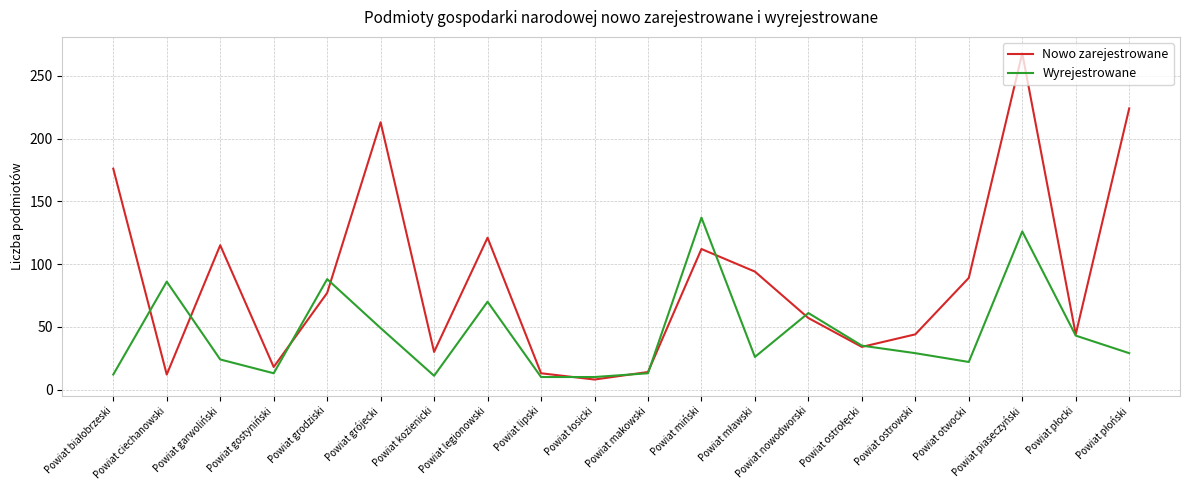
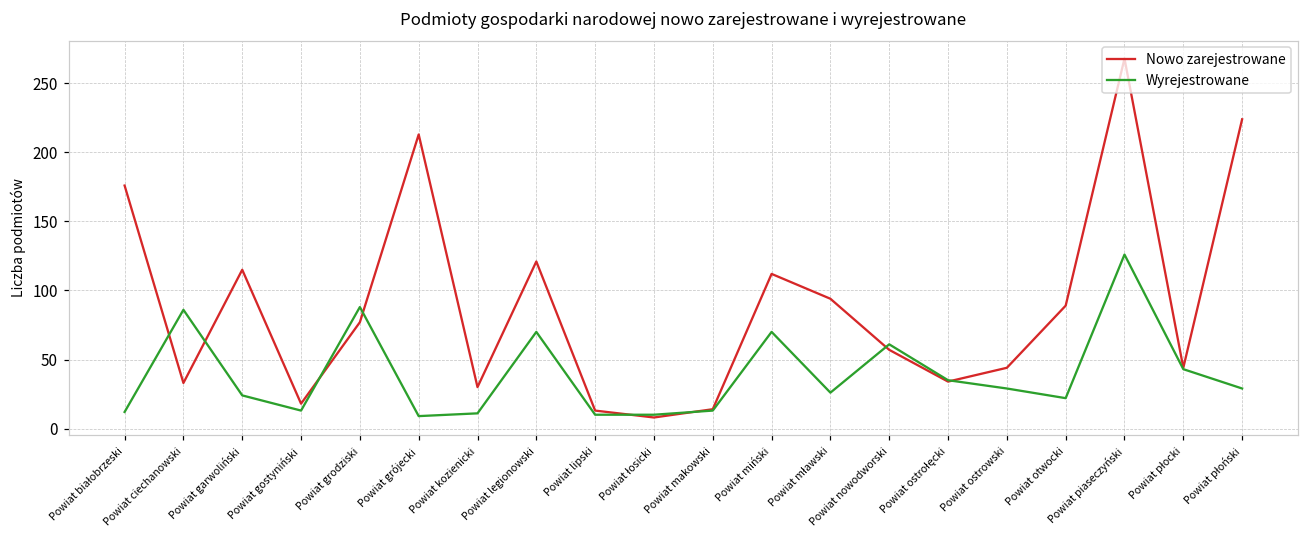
Nowo zarejestrowane, Powiat ciechanowski: 12 -> 33
Wyrejestrowane, Powiat grójecki: 49 -> 9
Wyrejestrowane, Powiat miński: 137 -> 70
